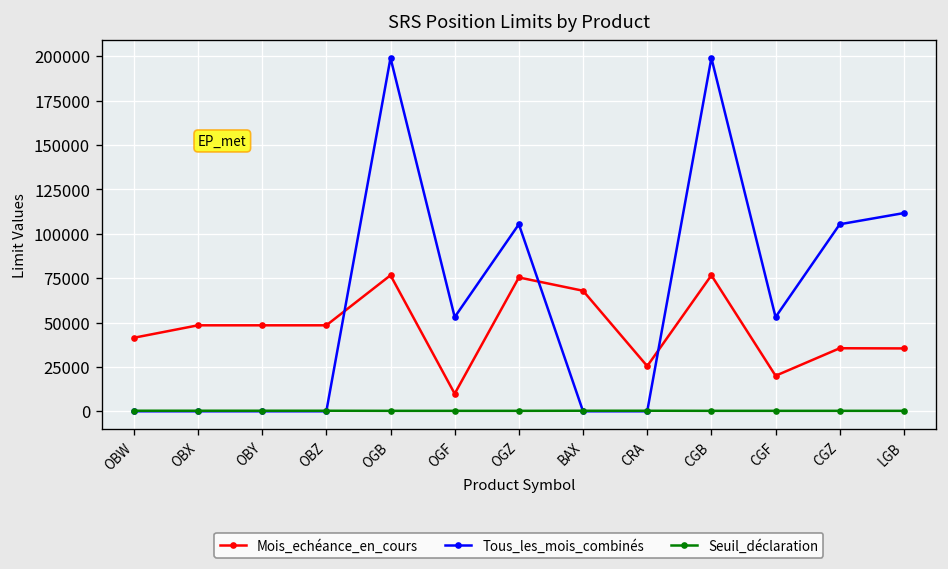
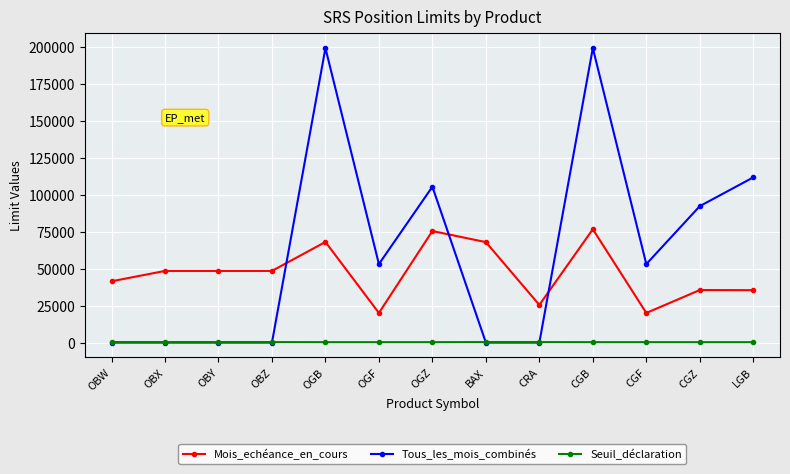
Mois_echéance_en_cours, OGB: 77000 -> 68000
Mois_echéance_en_cours, OGF: 10000 -> 20000
Tous_les_mois_combinés, CGZ: 105000 -> 92000
